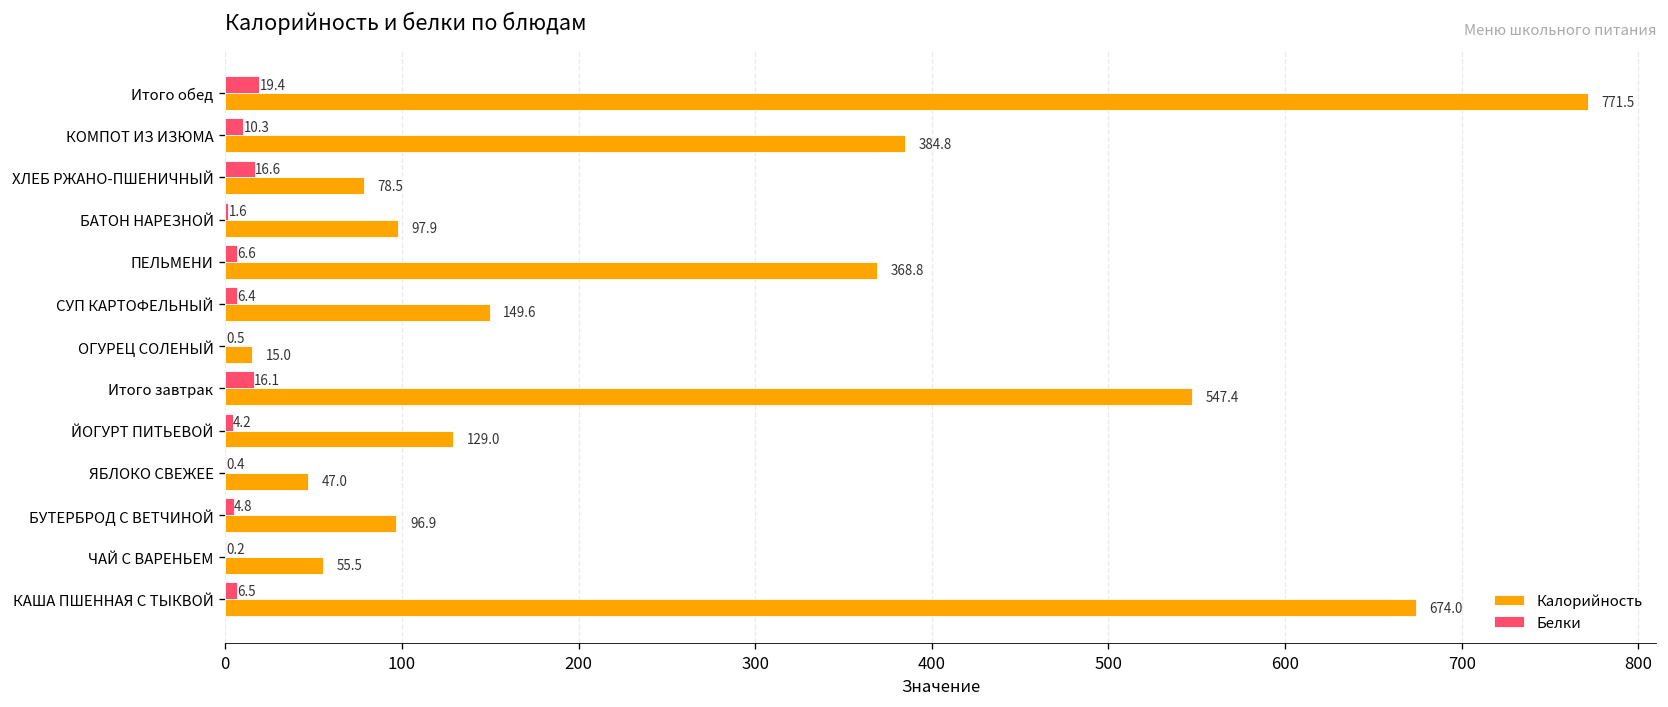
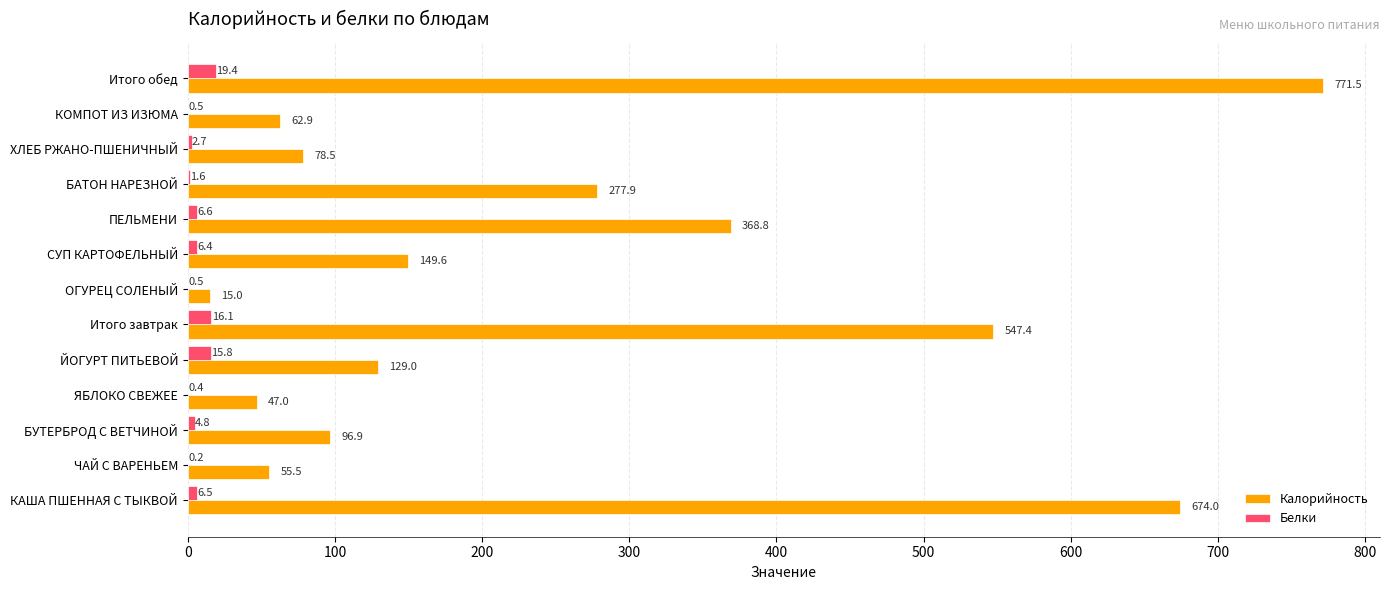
Белки, КОМПОТ ИЗ ИЗЮМА: 10.3 -> 0.5
Калорийность, КОМПОТ ИЗ ИЗЮМА: 384.8 -> 62.9
Белки, ХЛЕБ РЖАНО-ПШЕНИЧНЫЙ: 16.6 -> 2.7
Калорийность, БАТОН НАРЕЗНОЙ: 97.9 -> 277.9
Белки, ЙОГУРТ ПИТЬЕВОЙ: 4.2 -> 15.8
